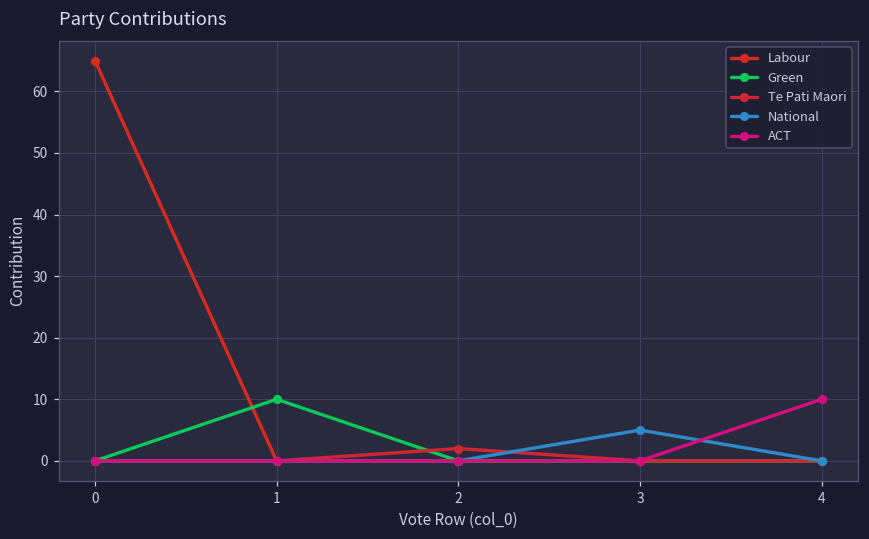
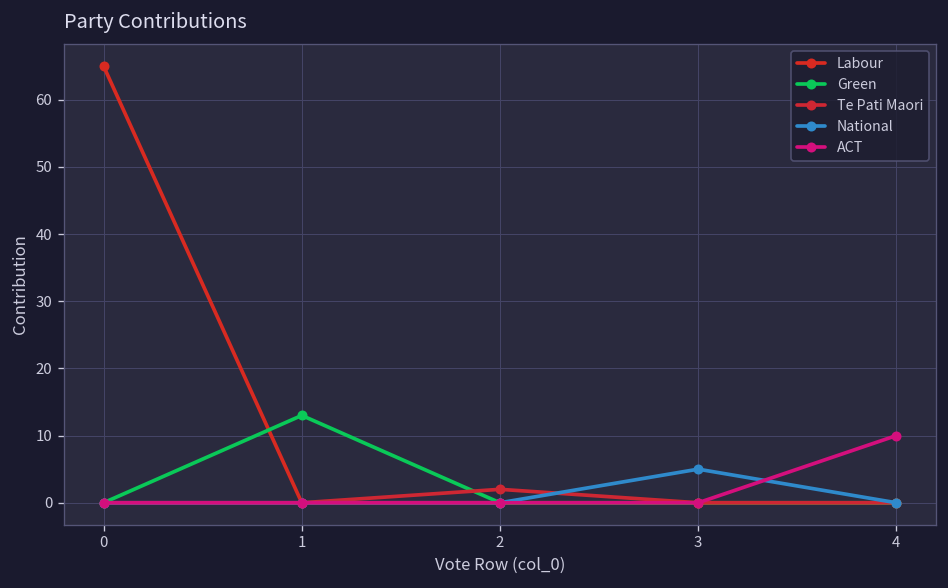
Green, 1: 10 -> 13
